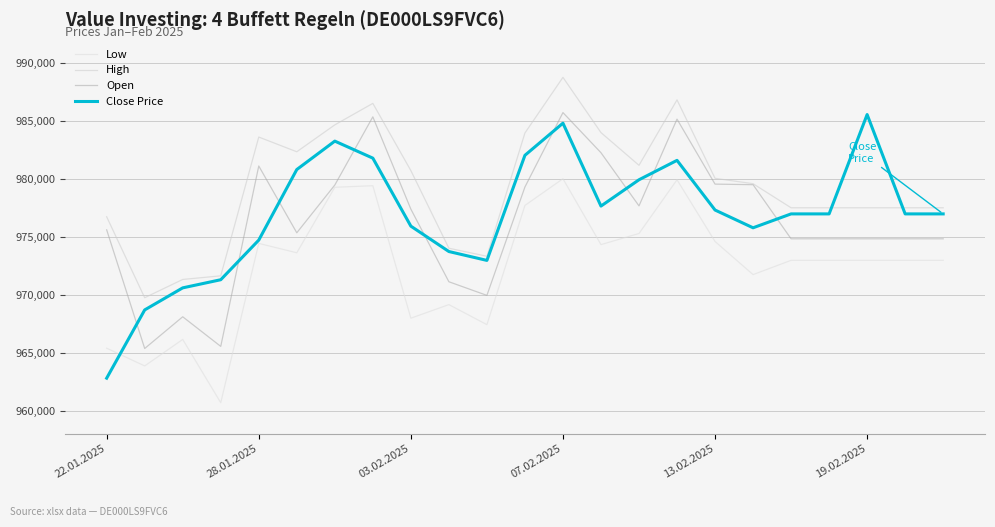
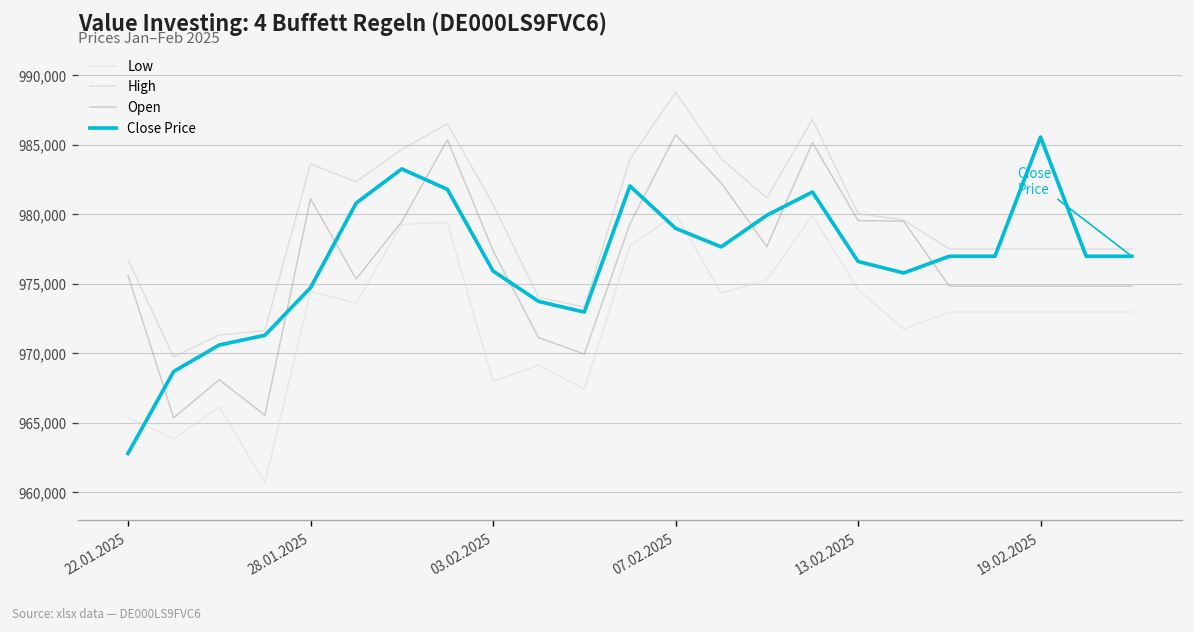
Close Price, 07.02.2025: 984,800 -> 979,000
Close Price, 13.02.2025: 977,300 -> 976,600
